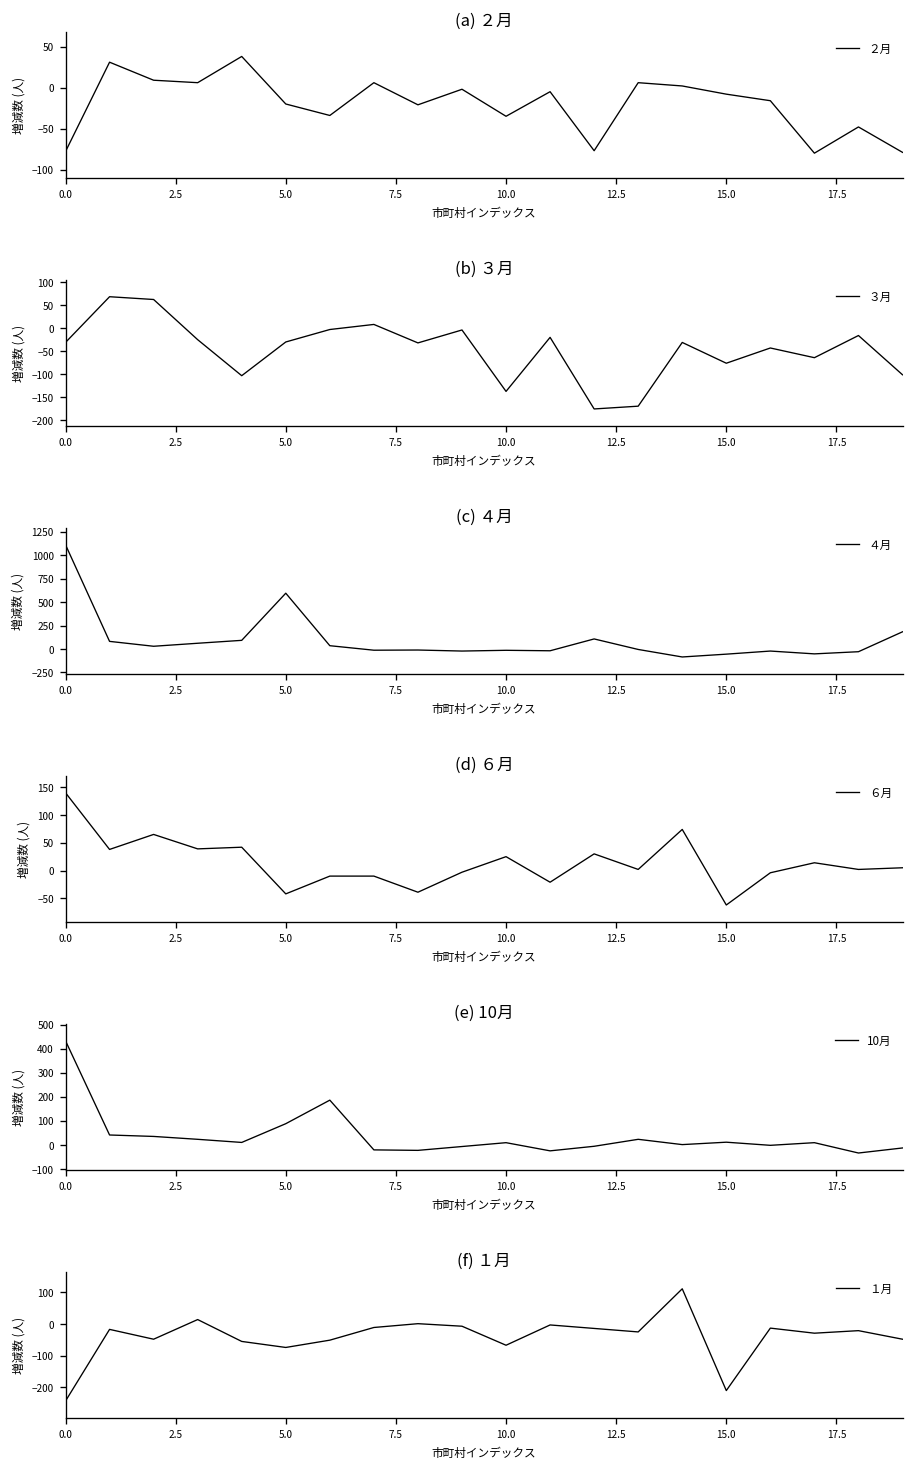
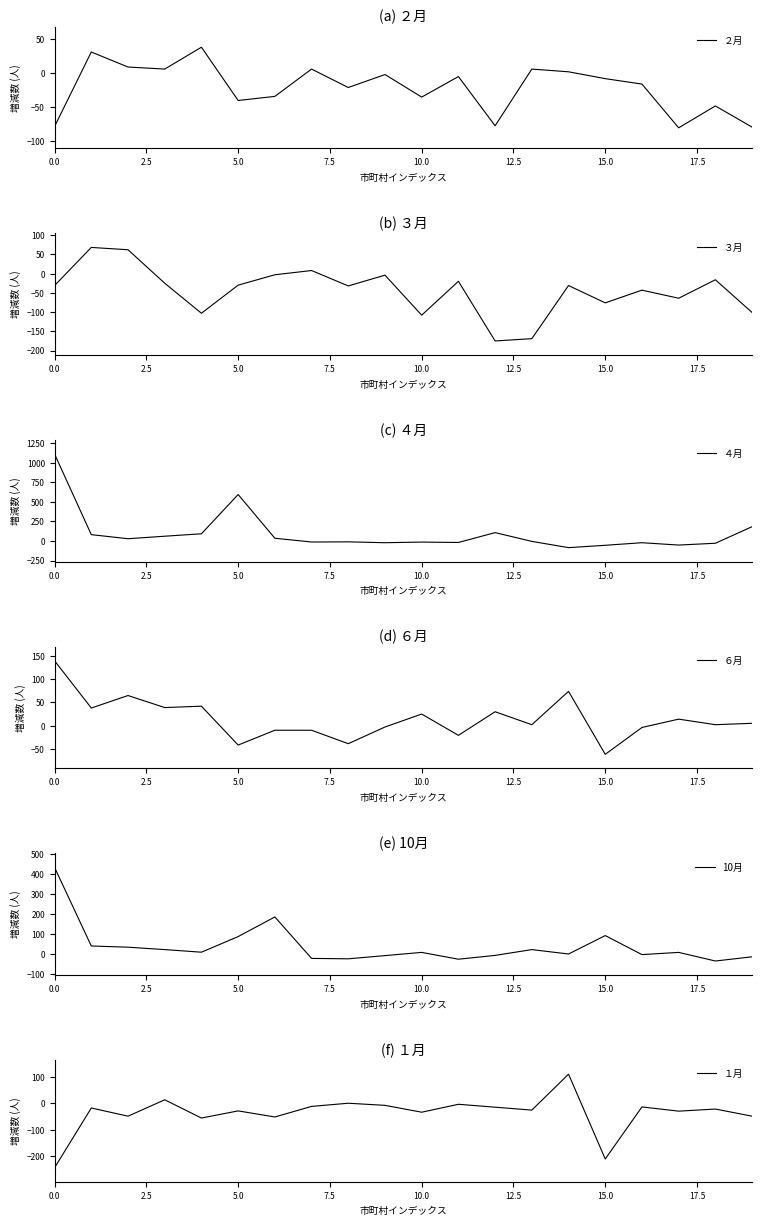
(a) ２月, 5.0: -20 -> -40
(b) ３月, 10.0: -140 -> -110
(e) 10月, 15.0: 10 -> 90
(f) １月, 5.0: -70 -> -30
(f) １月, 10.0: -70 -> -30
